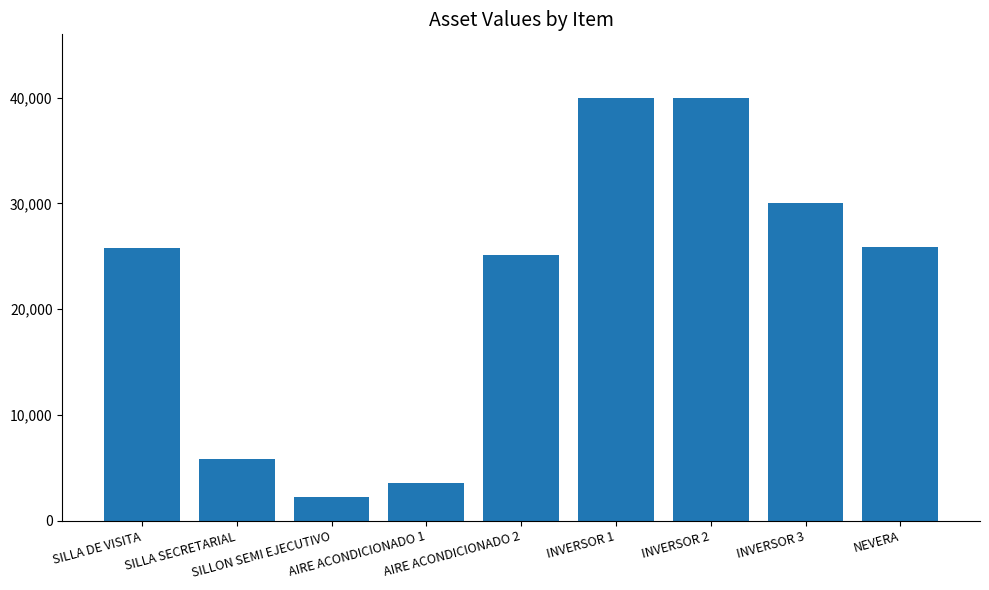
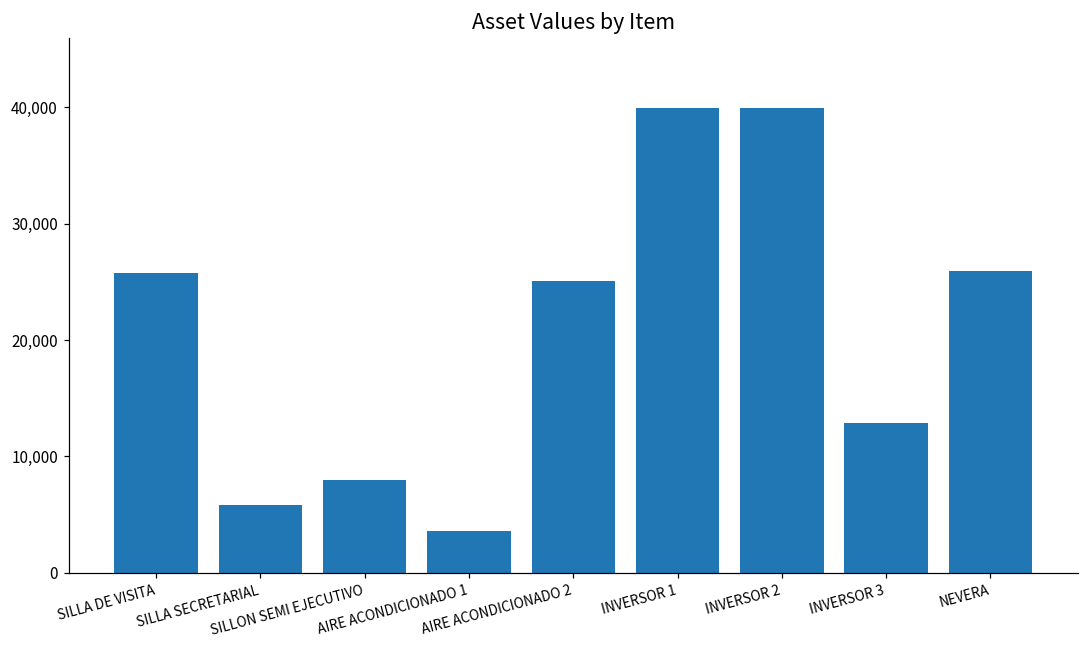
SILLON SEMI EJECUTIVO: 2,200 -> 8,000
INVERSOR 3: 30,000 -> 12,800
